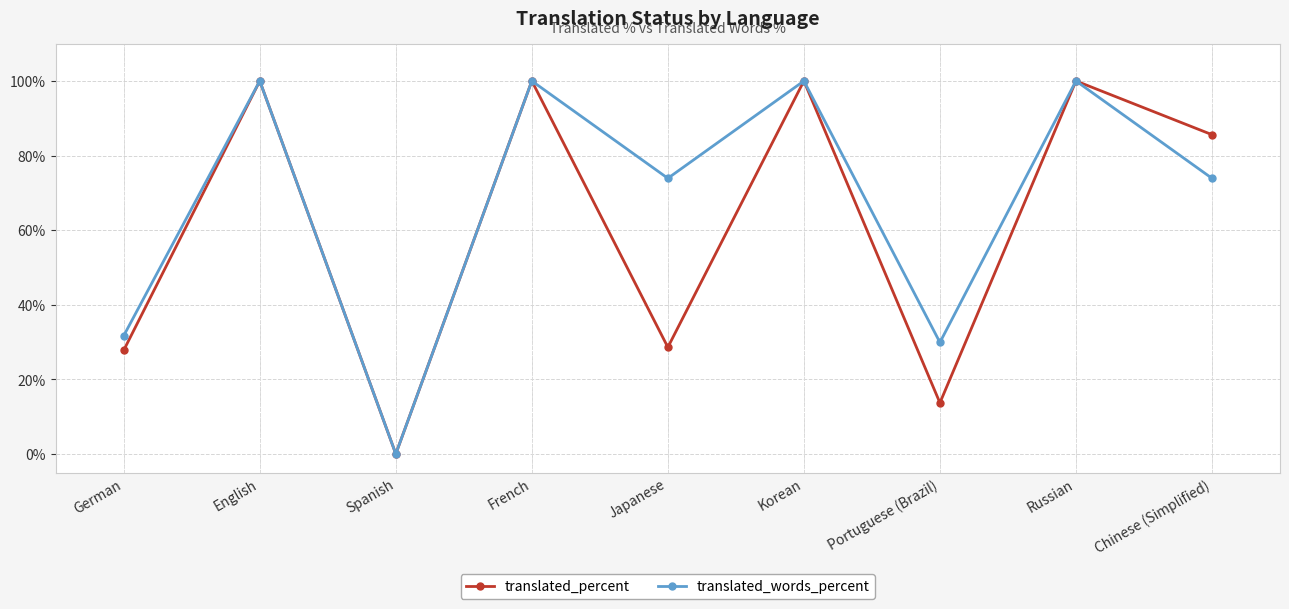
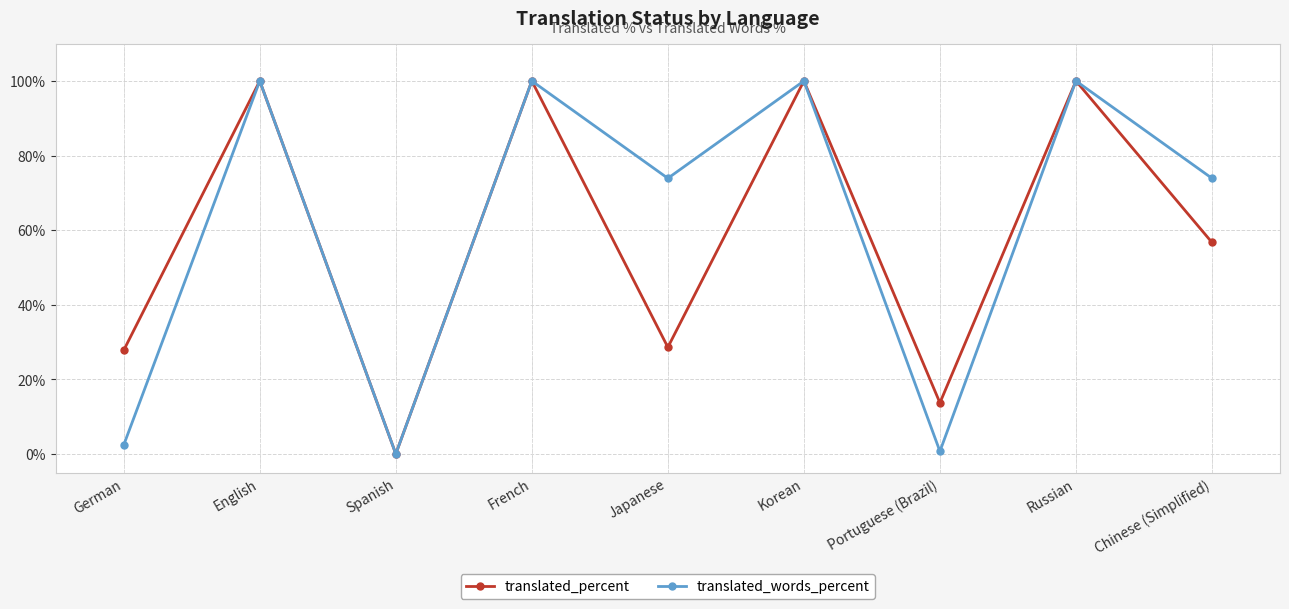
translated_words_percent, German: 32% -> 2%
translated_words_percent, Portuguese (Brazil): 30% -> 1%
translated_percent, Chinese (Simplified): 86% -> 57%
